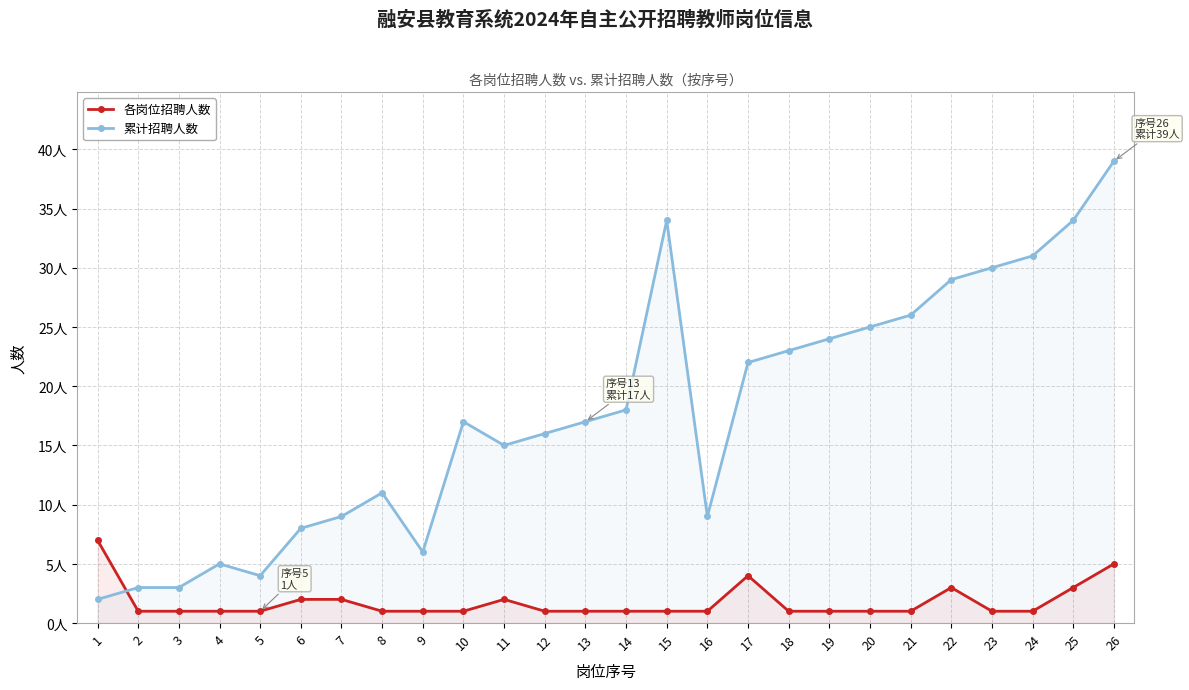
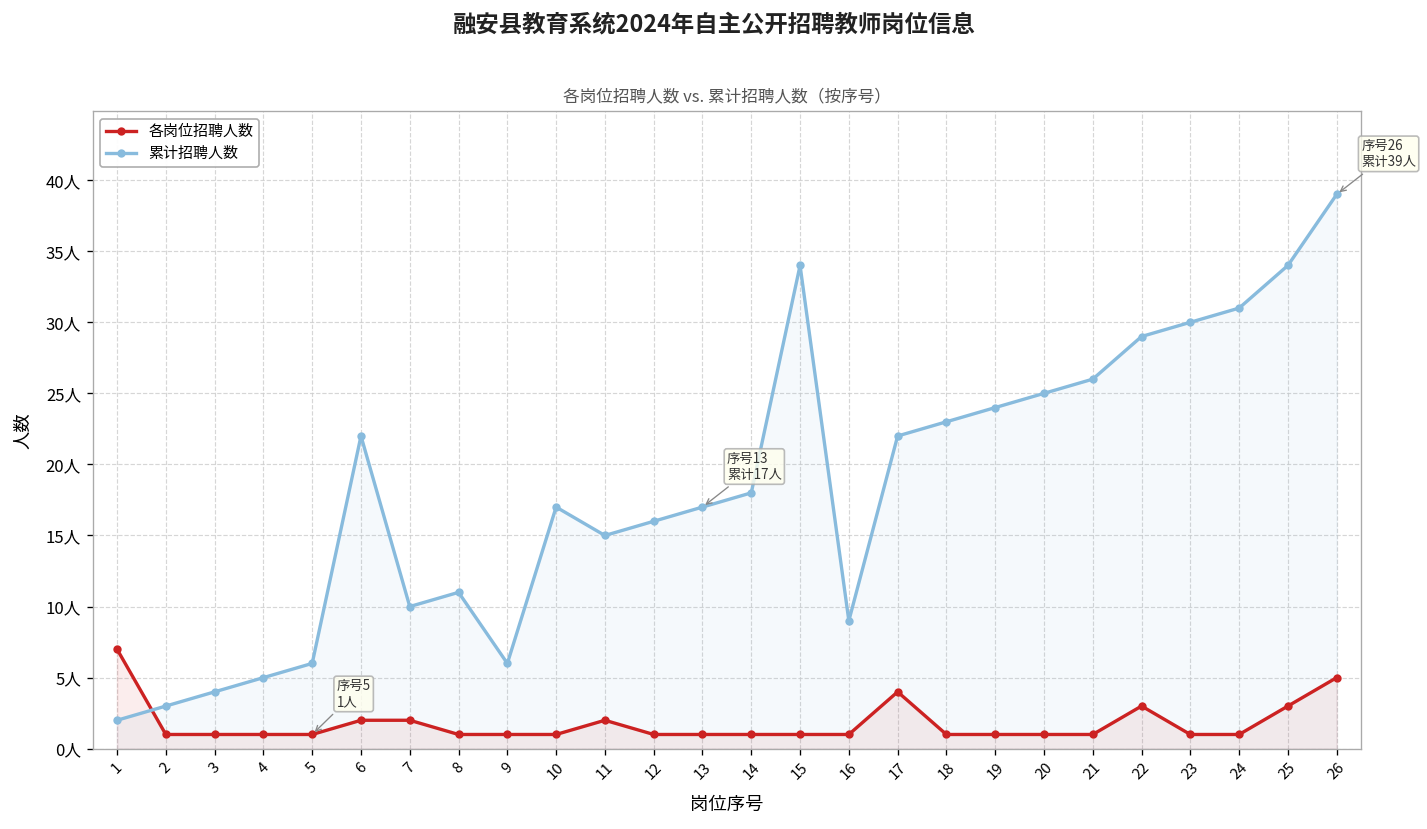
累计招聘人数, 3: 3人 -> 4人
累计招聘人数, 5: 4人 -> 6人
累计招聘人数, 6: 8人 -> 22人
累计招聘人数, 7: 9人 -> 10人
